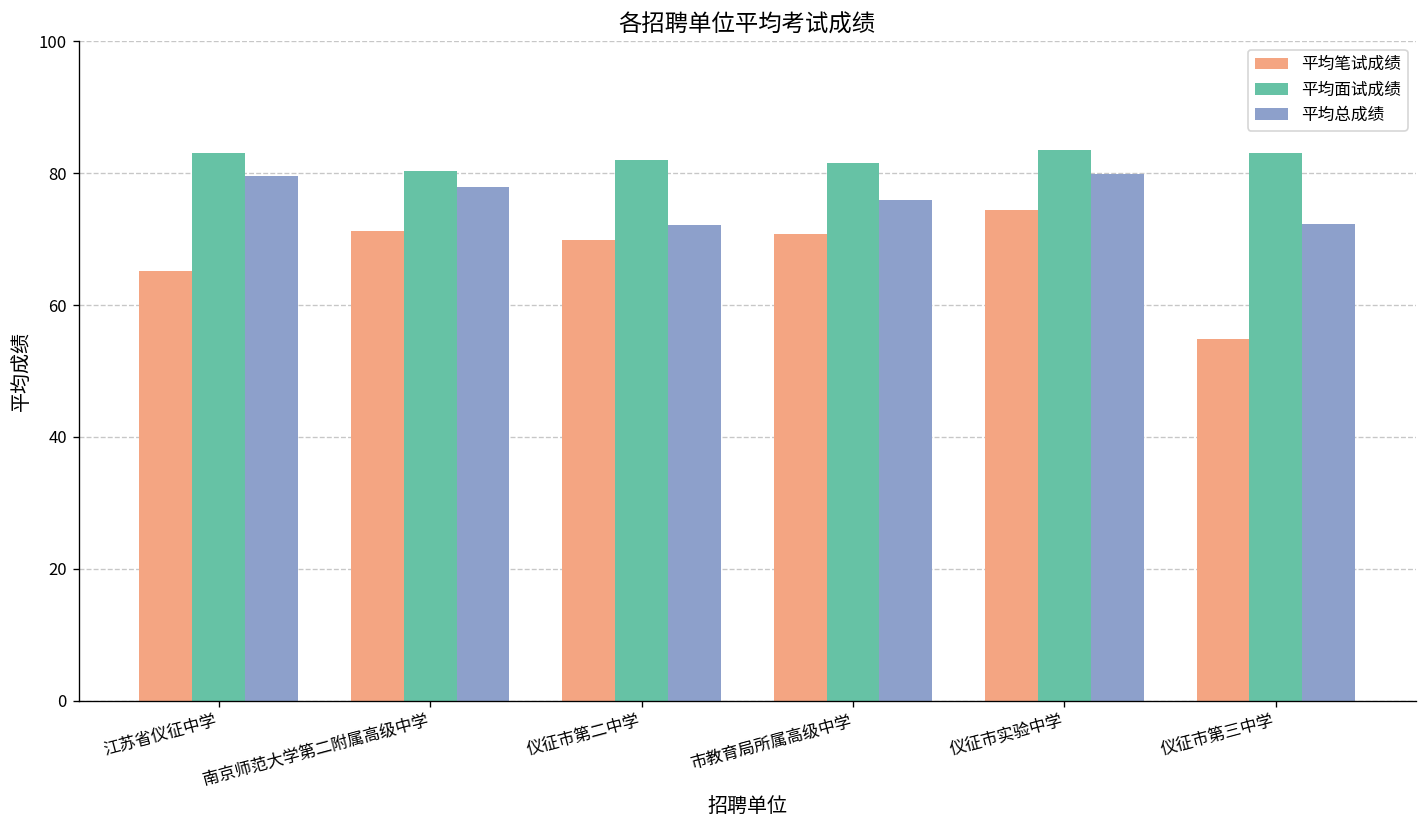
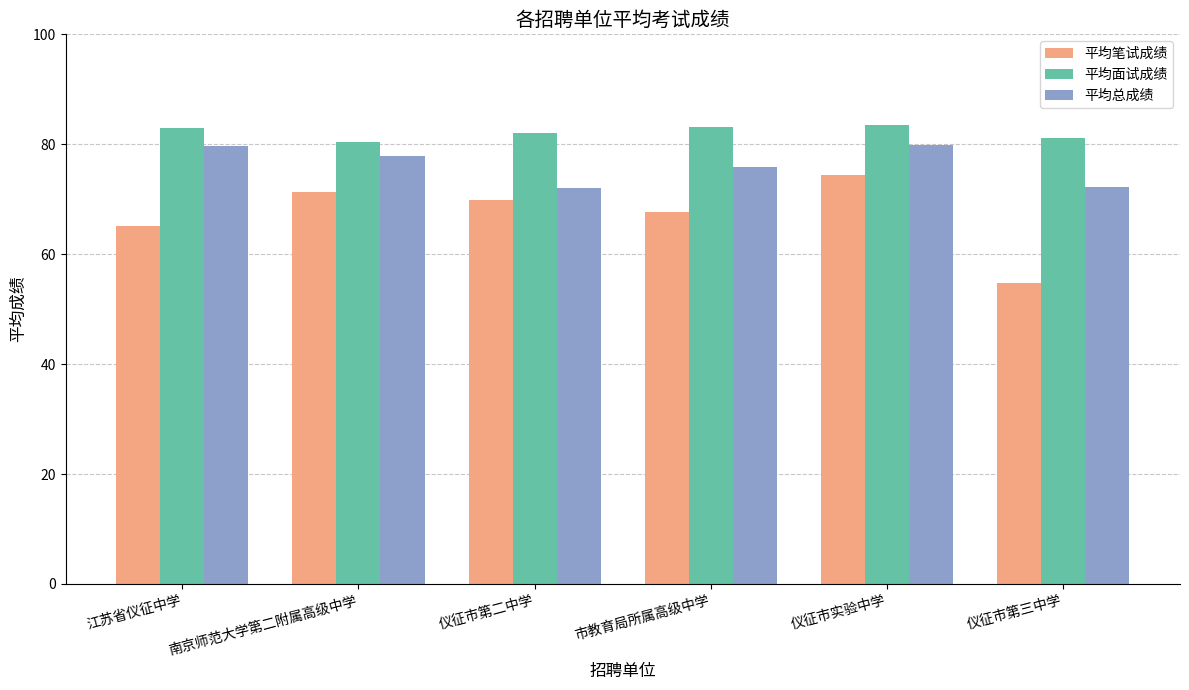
平均笔试成绩, 市教育局所属高级中学: 71 -> 68
平均面试成绩, 市教育局所属高级中学: 82 -> 83
平均面试成绩, 仪征市第三中学: 83 -> 81
